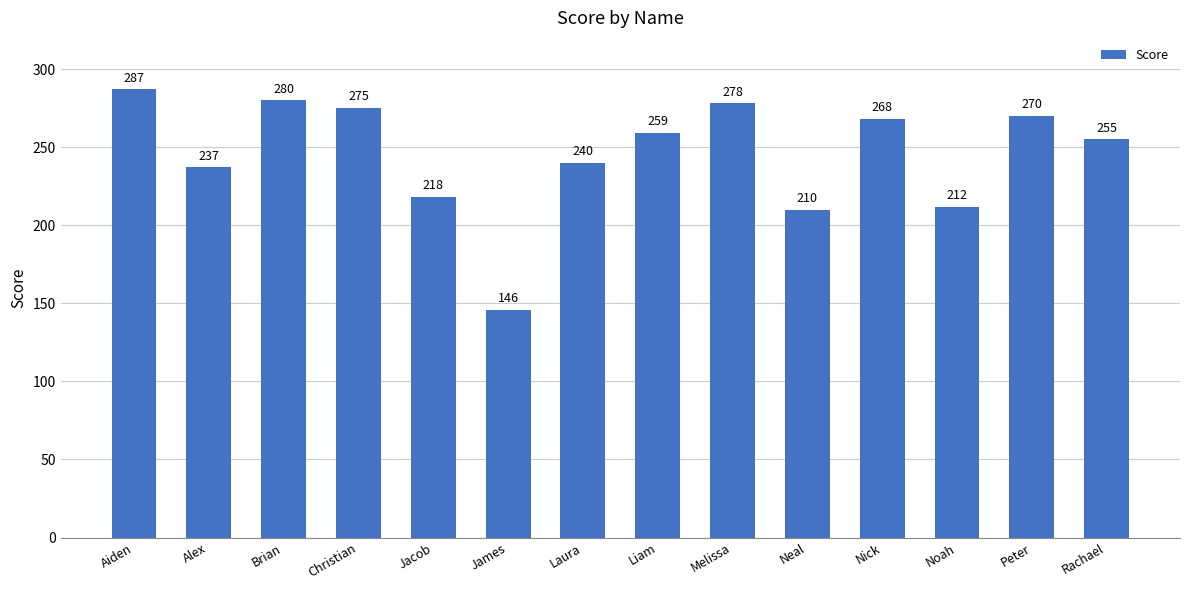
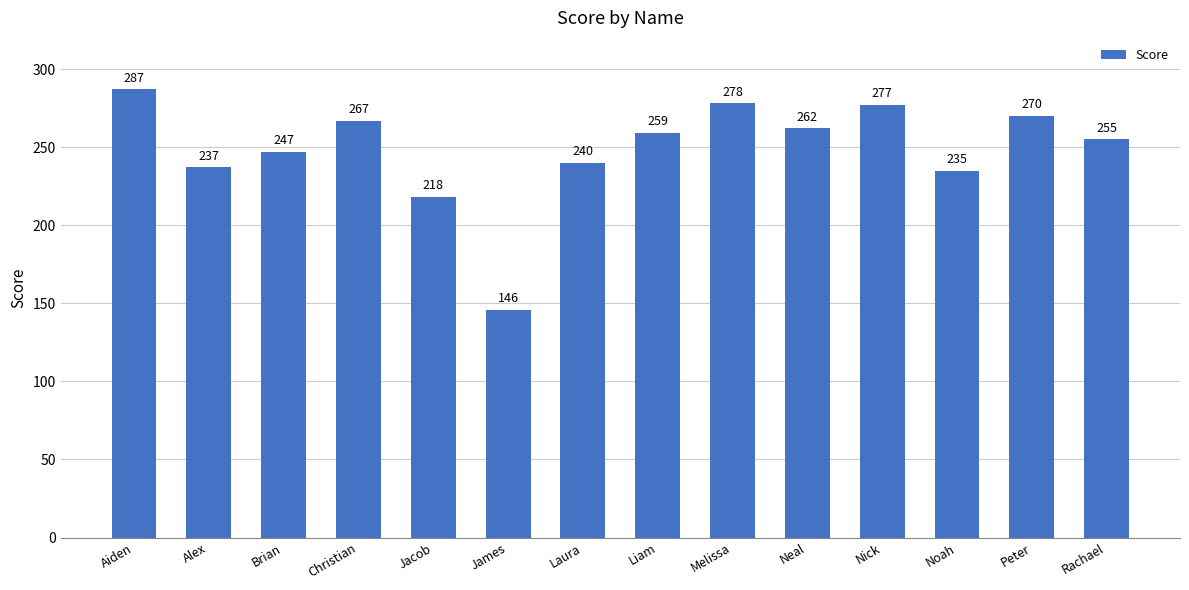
Brian: 280 -> 247
Christian: 275 -> 267
Neal: 210 -> 262
Nick: 268 -> 277
Noah: 212 -> 235
